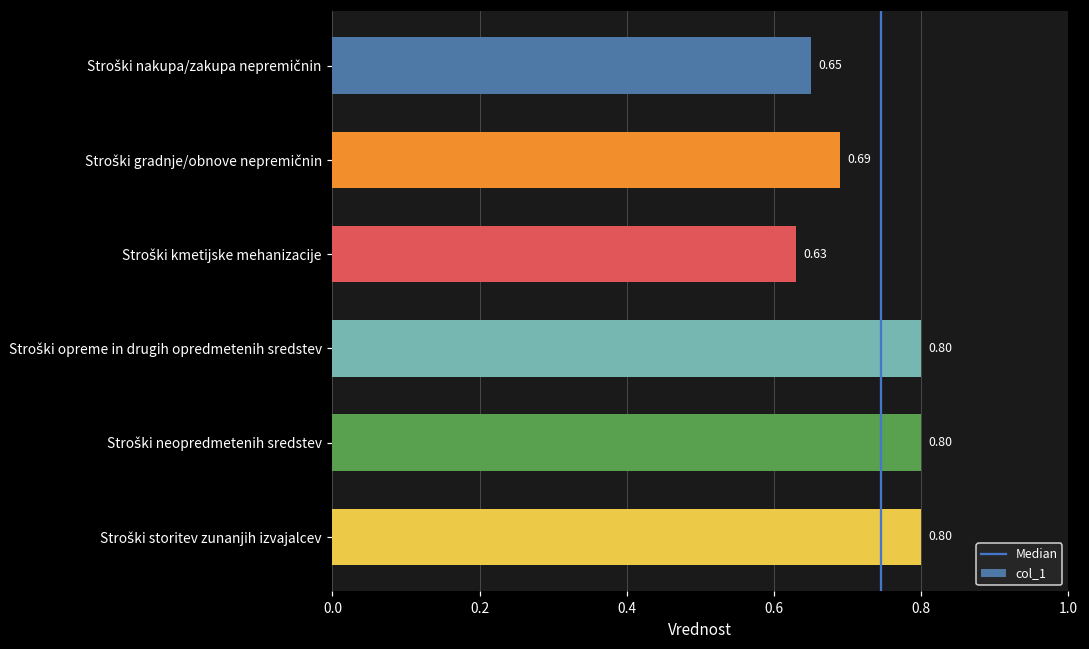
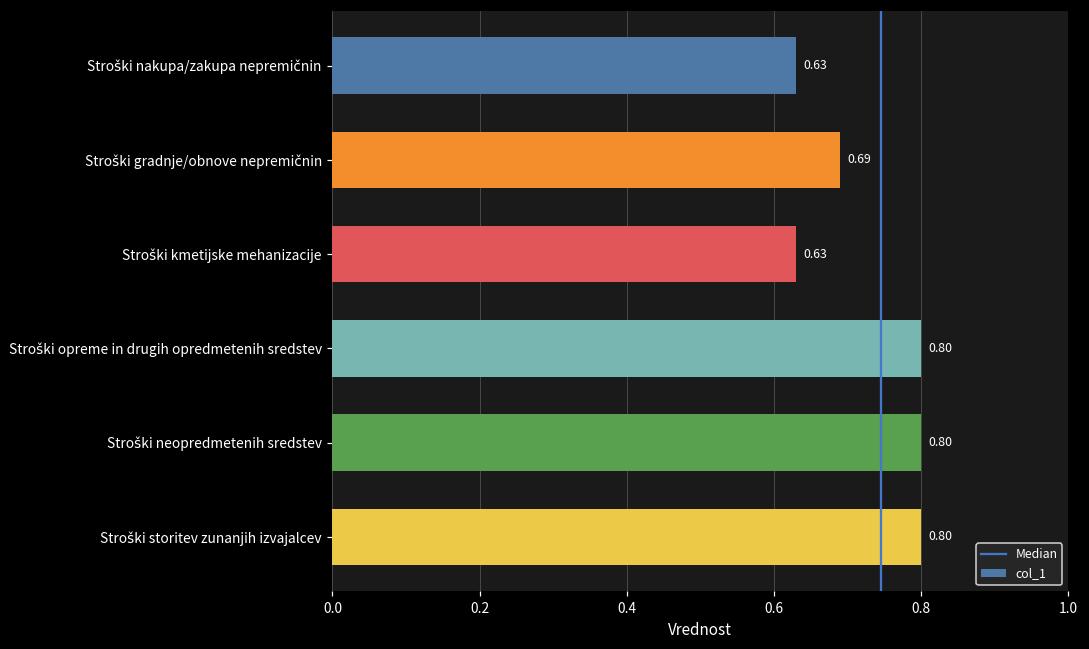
Stroški nakupa/zakupa nepremičnin: 0.65 -> 0.63
